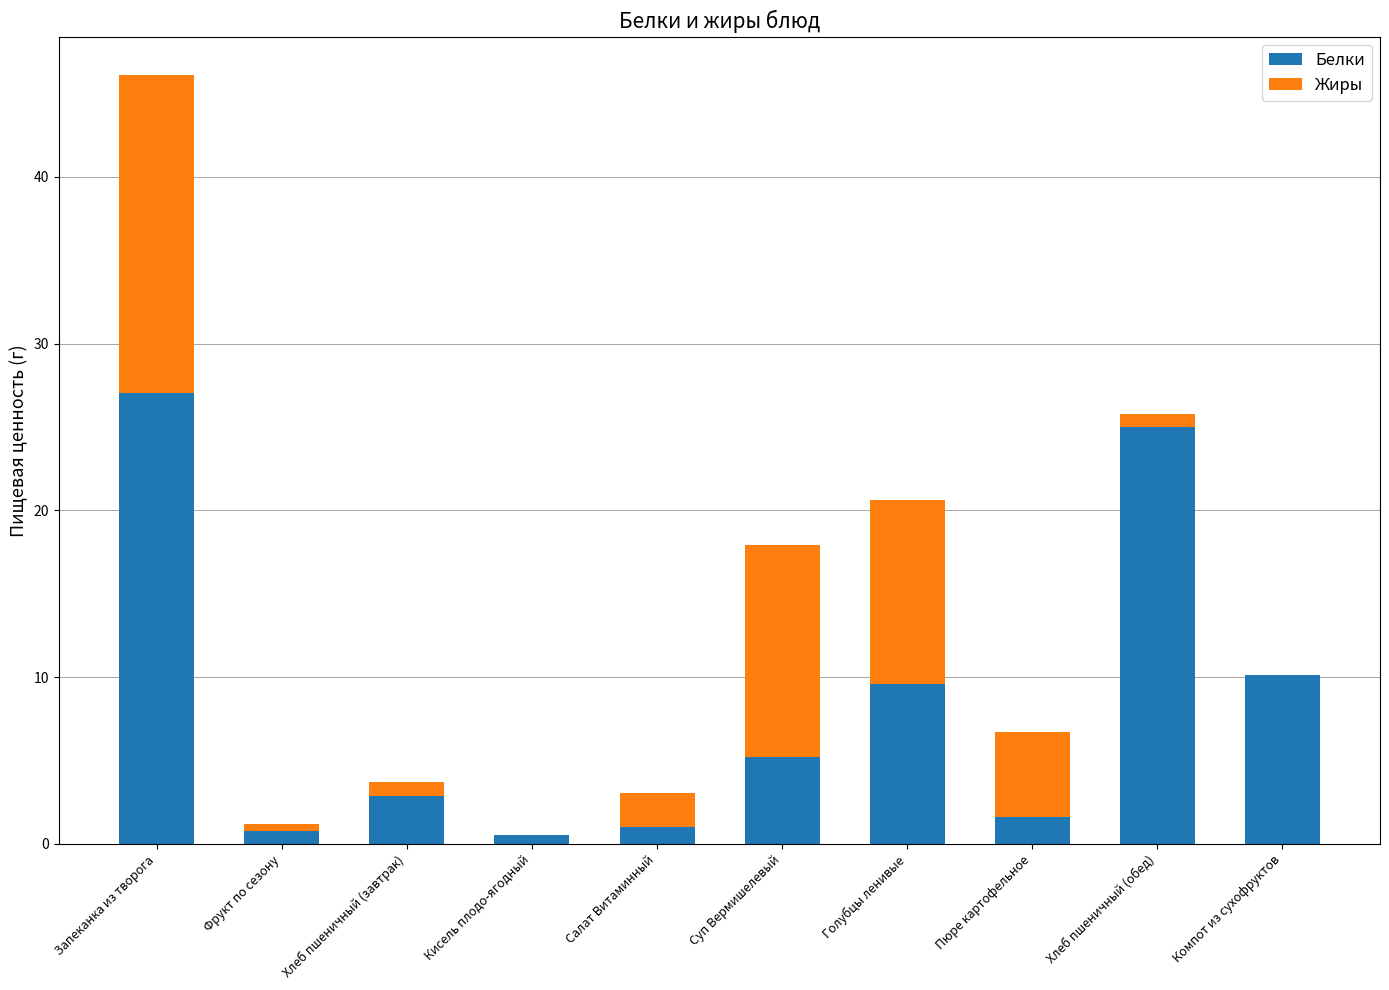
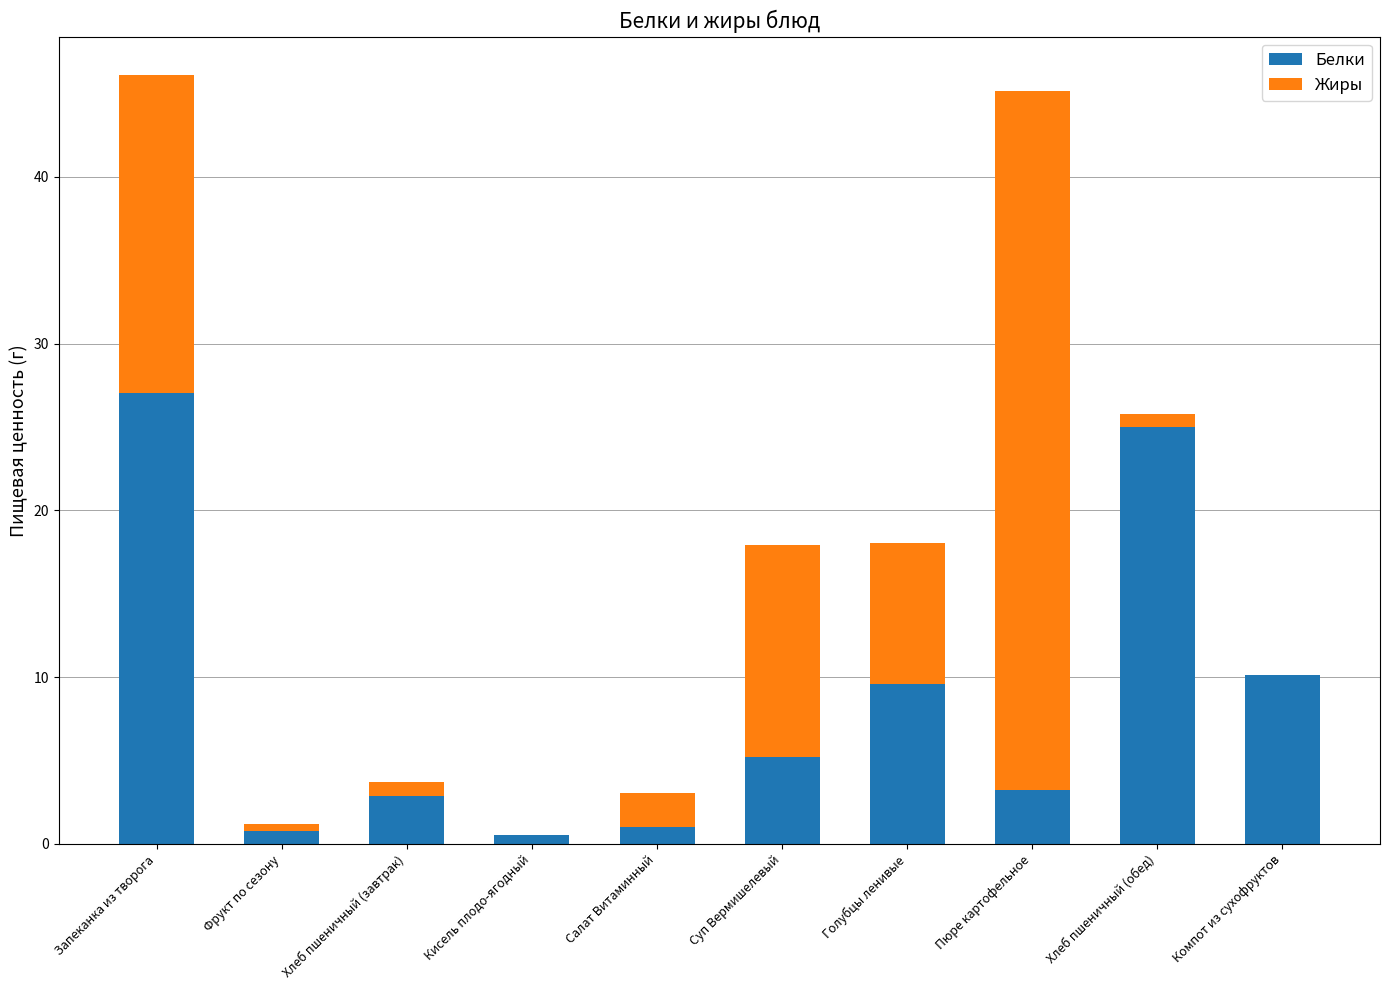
Жиры, Голубцы ленивые: 11.0 -> 8.4
Белки, Пюре картофельное: 1.6 -> 3.3
Жиры, Пюре картофельное: 5.1 -> 41.9
